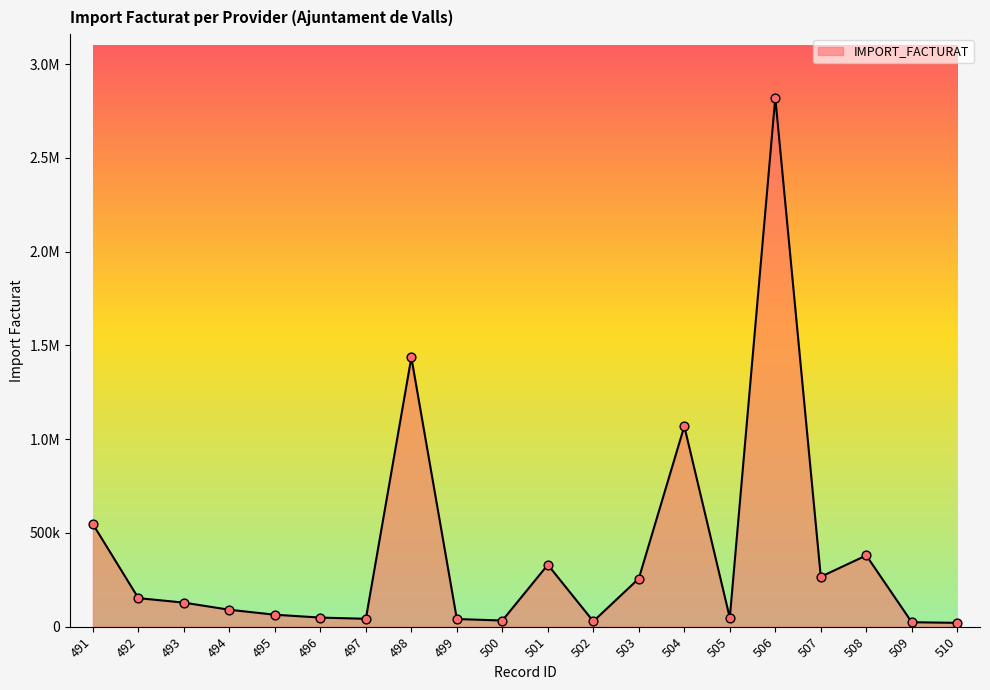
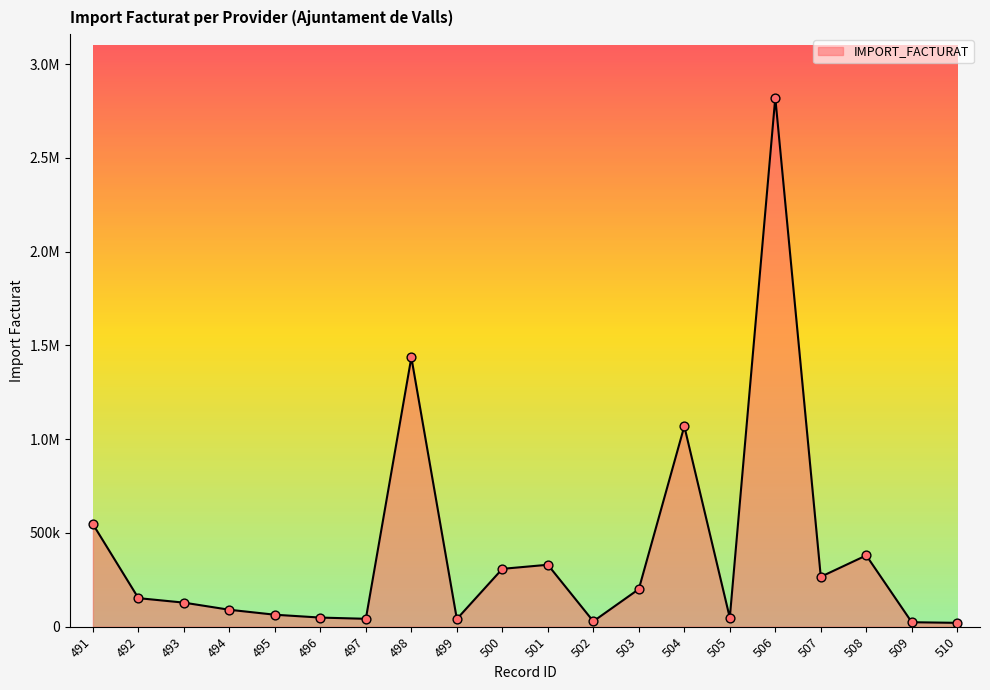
500: 30000 -> 310000
503: 260000 -> 200000
